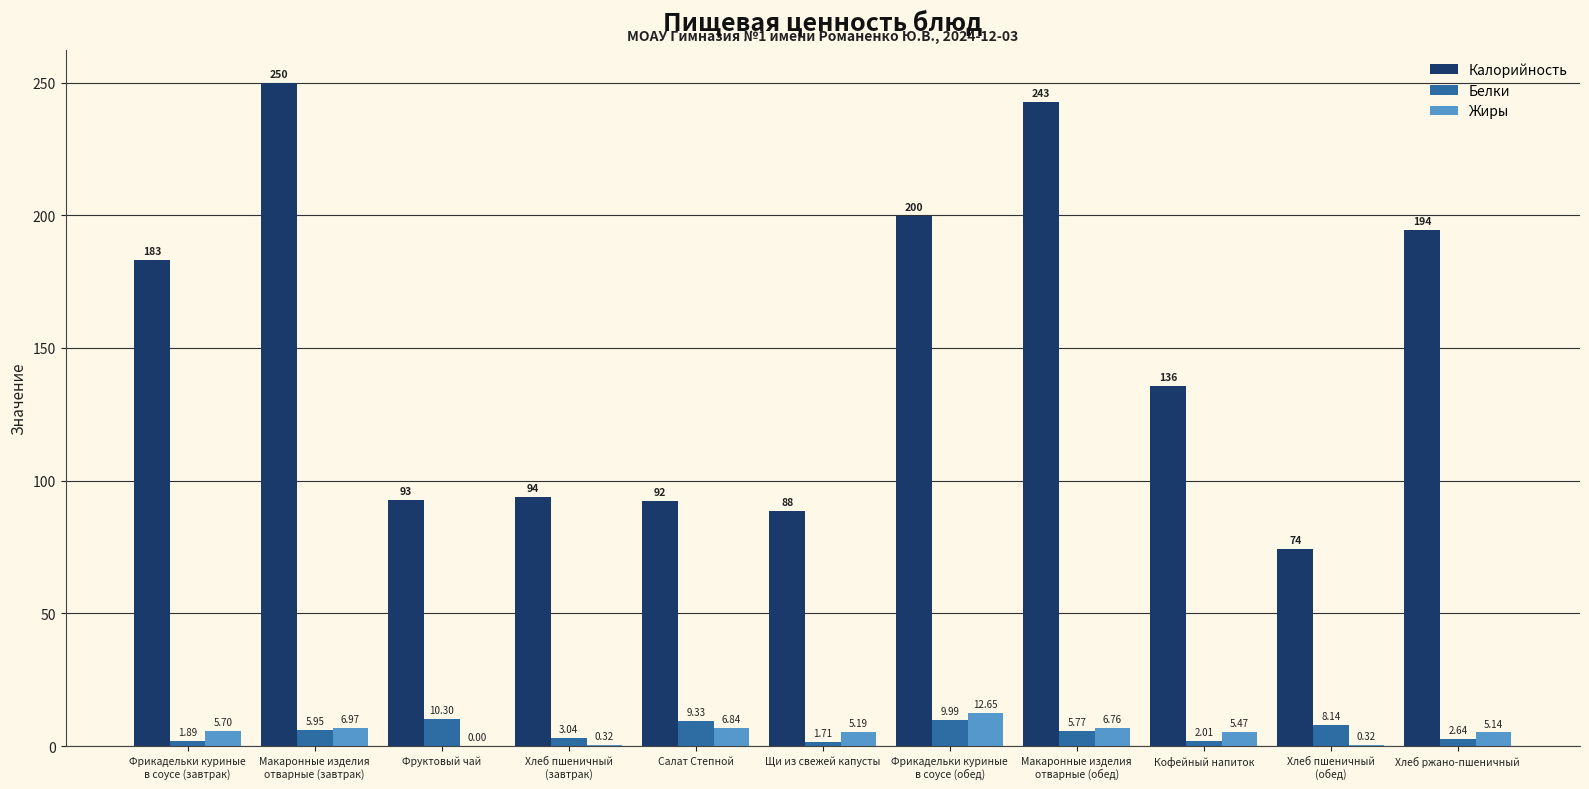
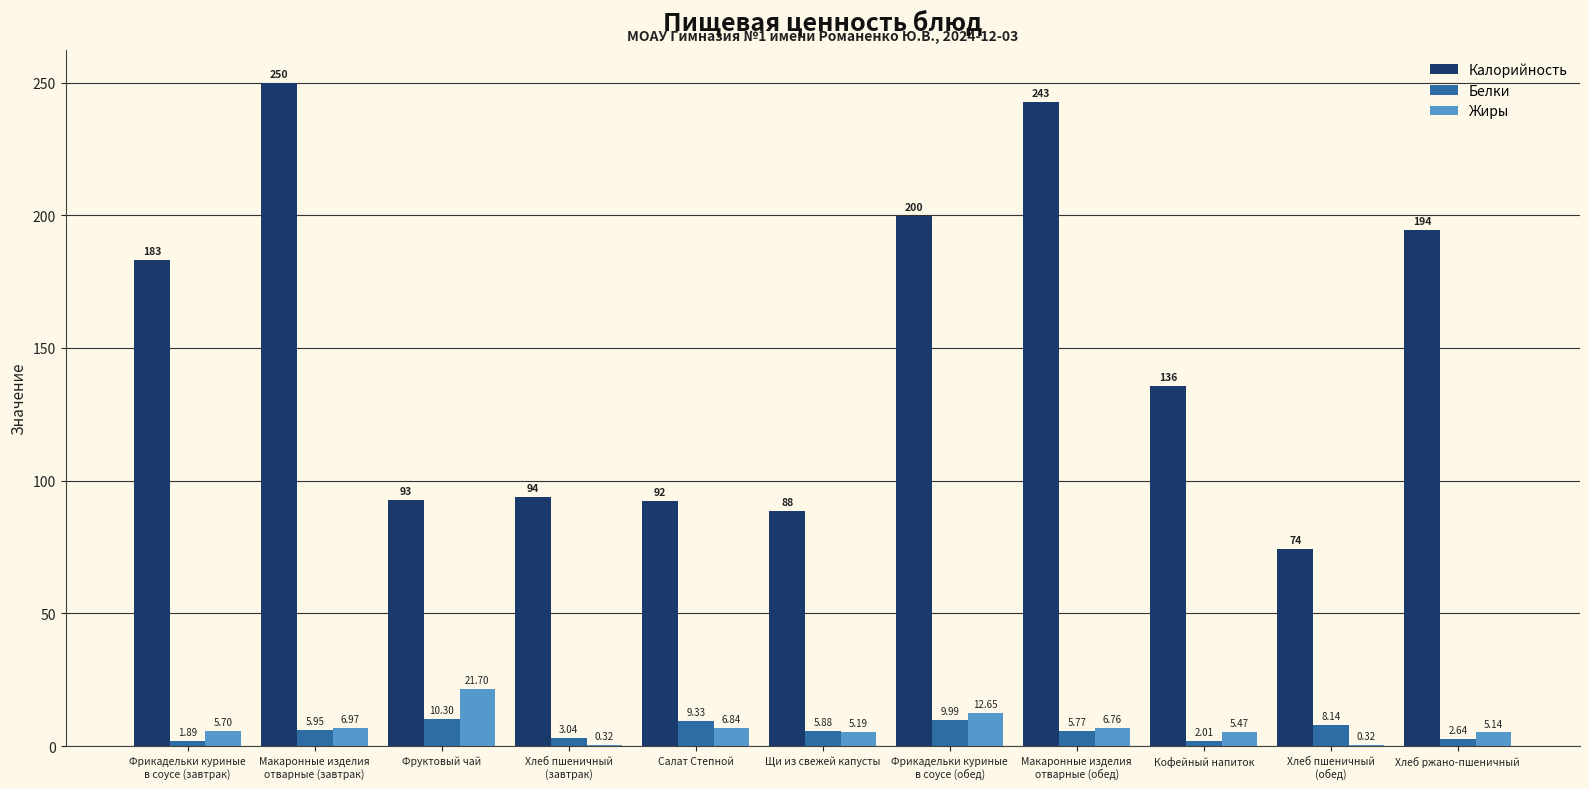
Жиры, Фруктовый чай: 0.00 -> 21.70
Белки, Щи из свежей капусты: 1.71 -> 5.88
